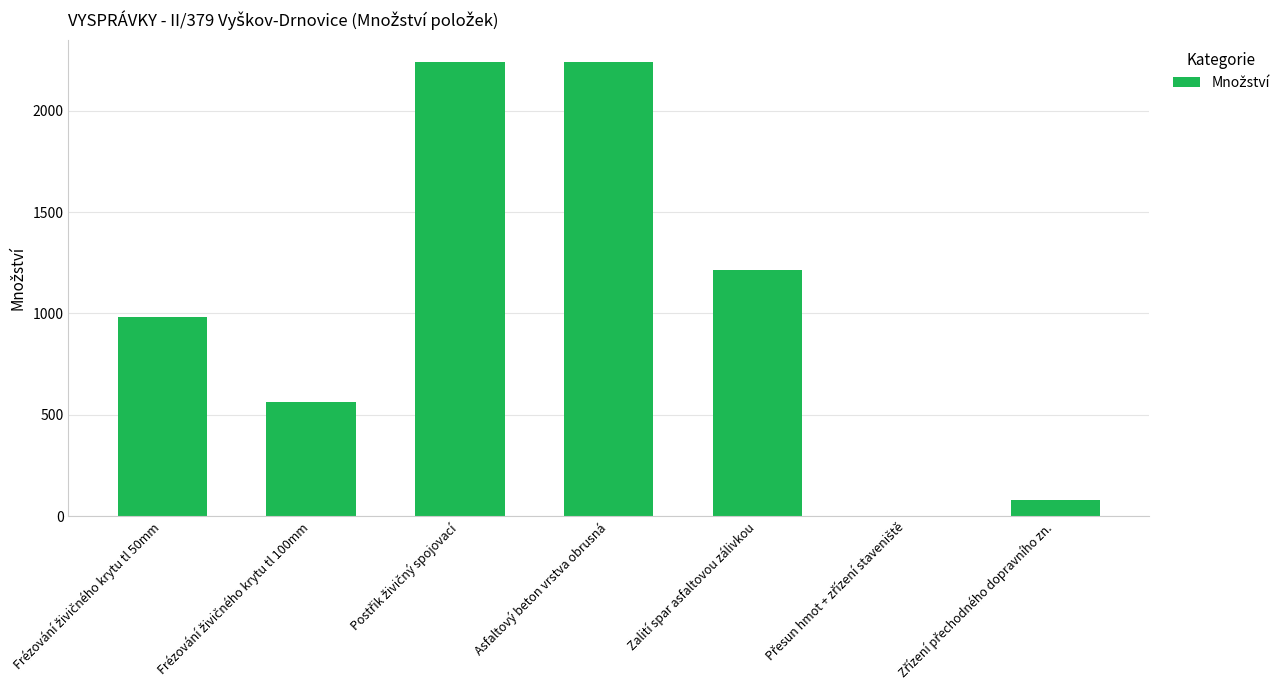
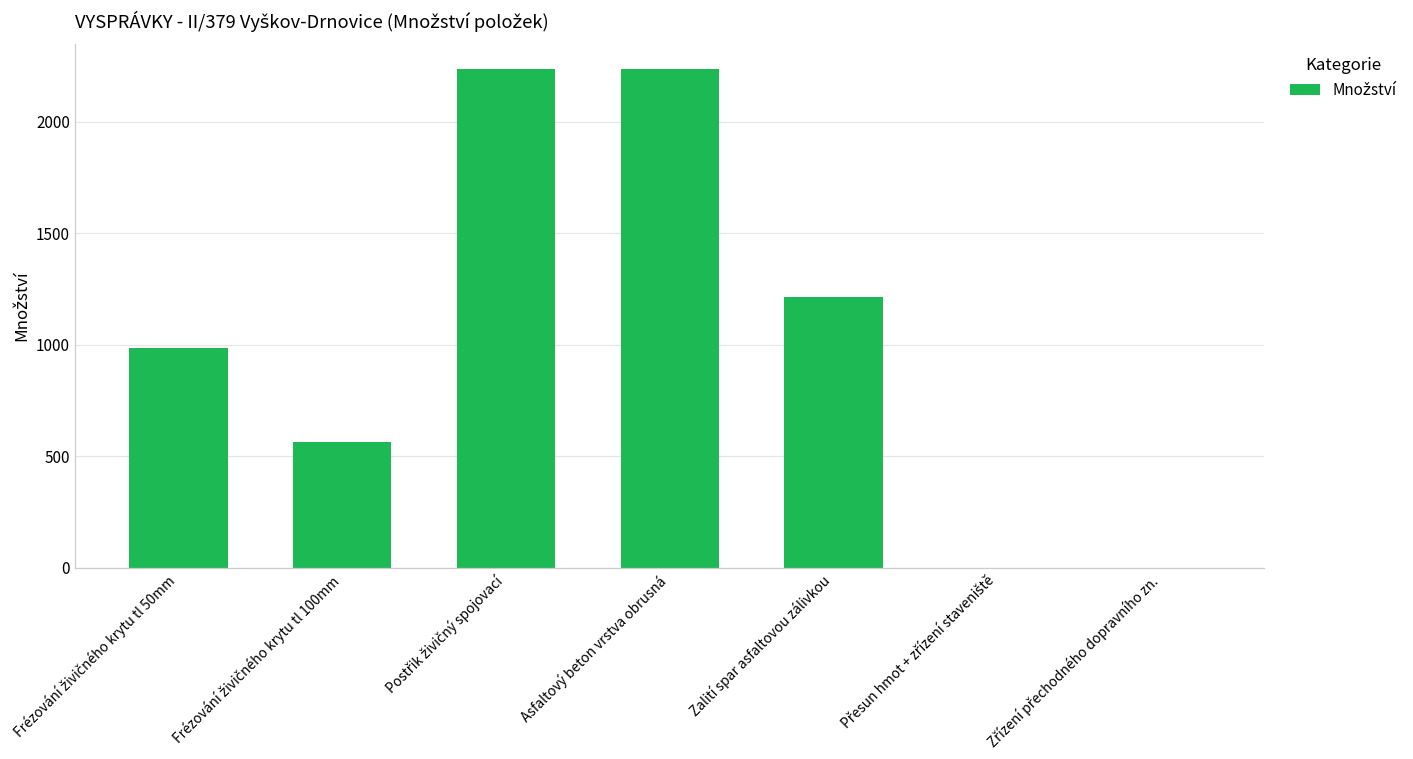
Zřízení přechodného dopravního zn.: 80 -> 0
